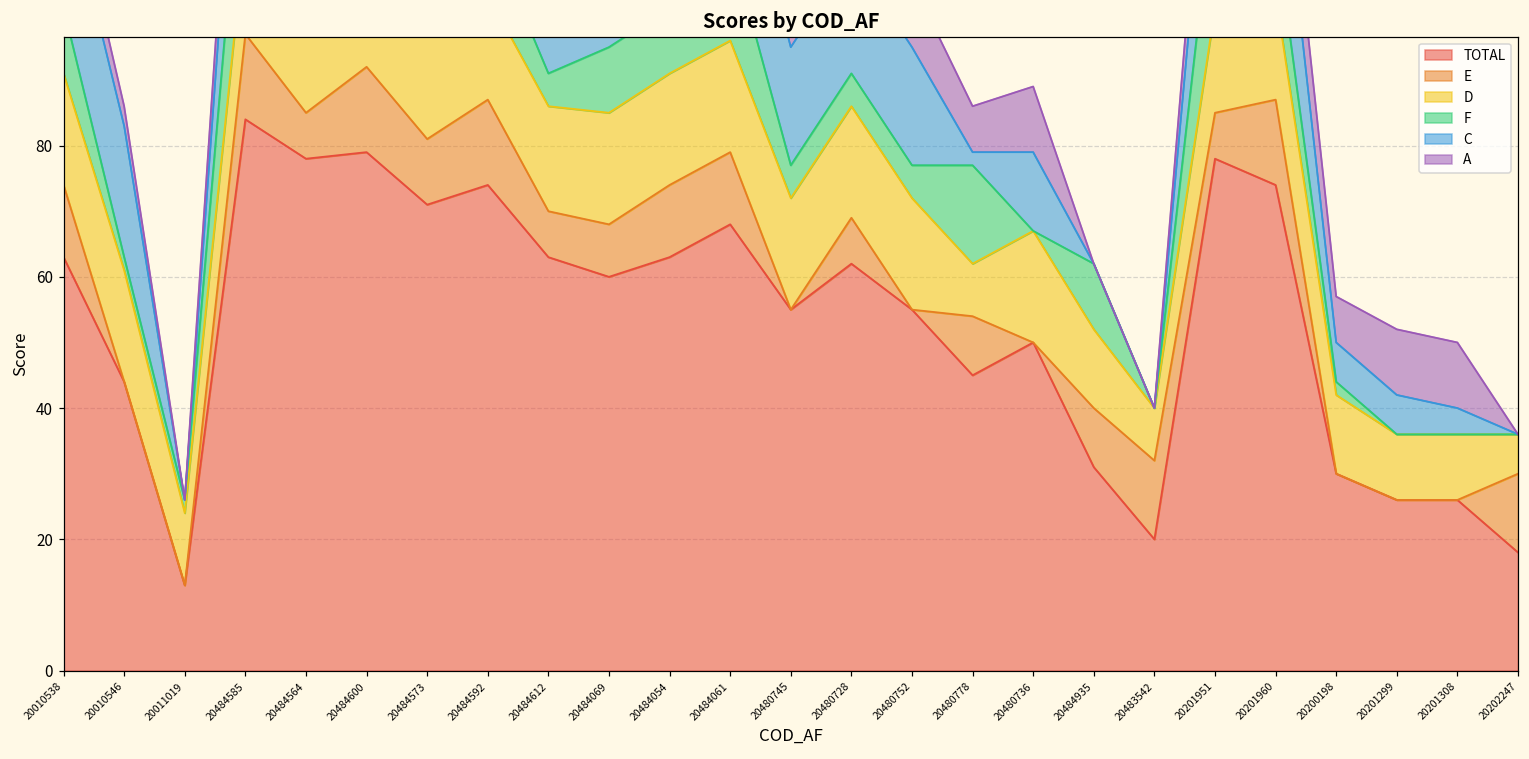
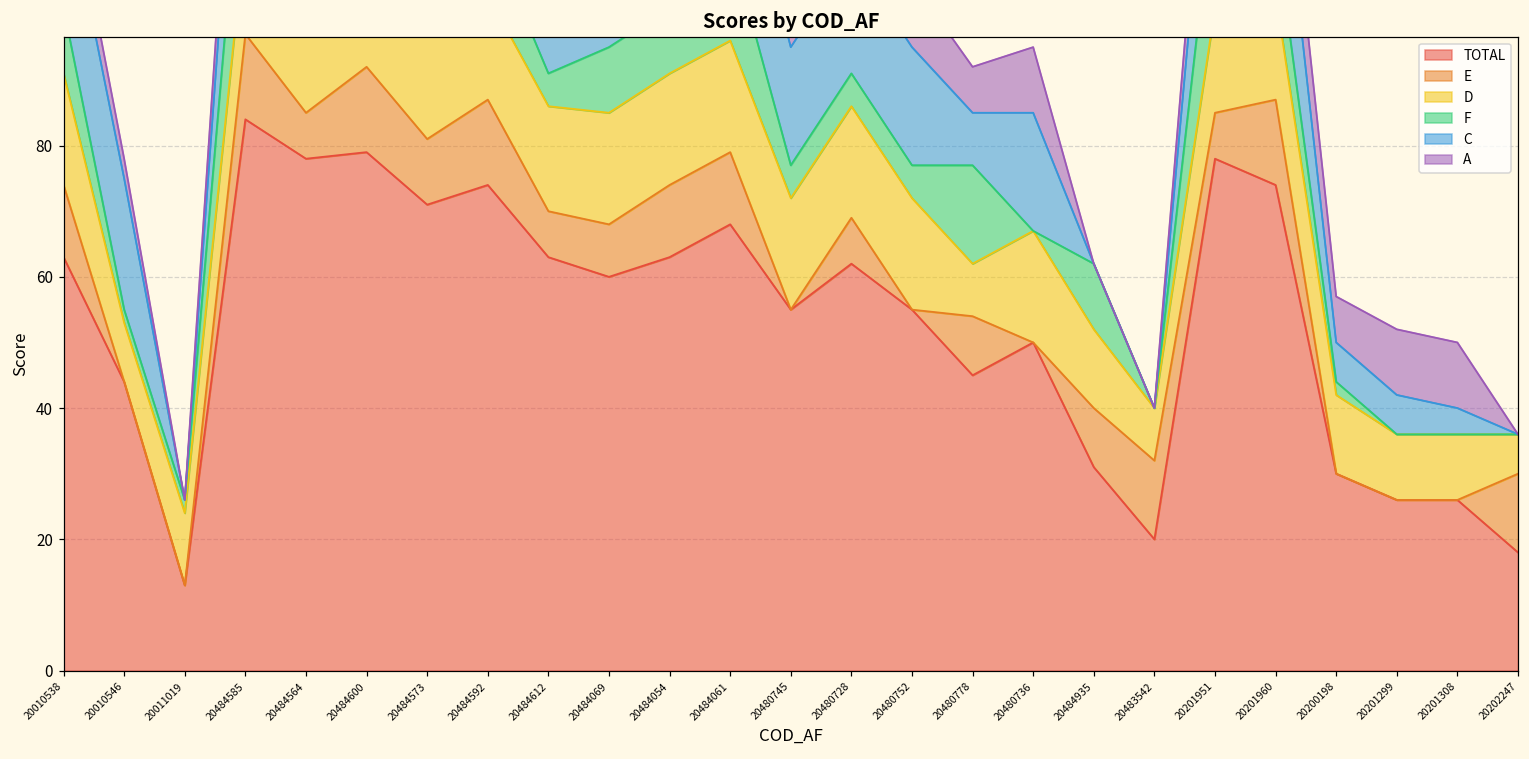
D, 20010546: 17 -> 9
C, 20480778: 2 -> 8
C, 20480736: 12 -> 18
